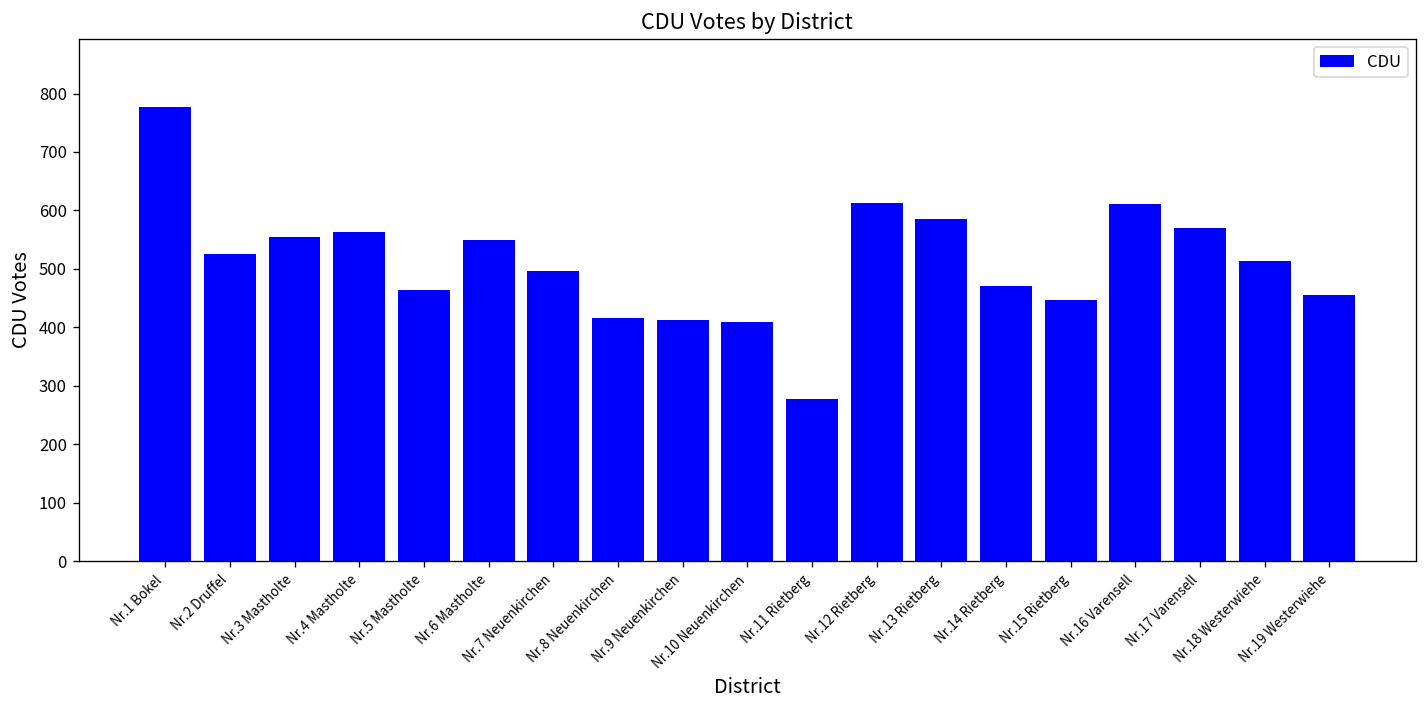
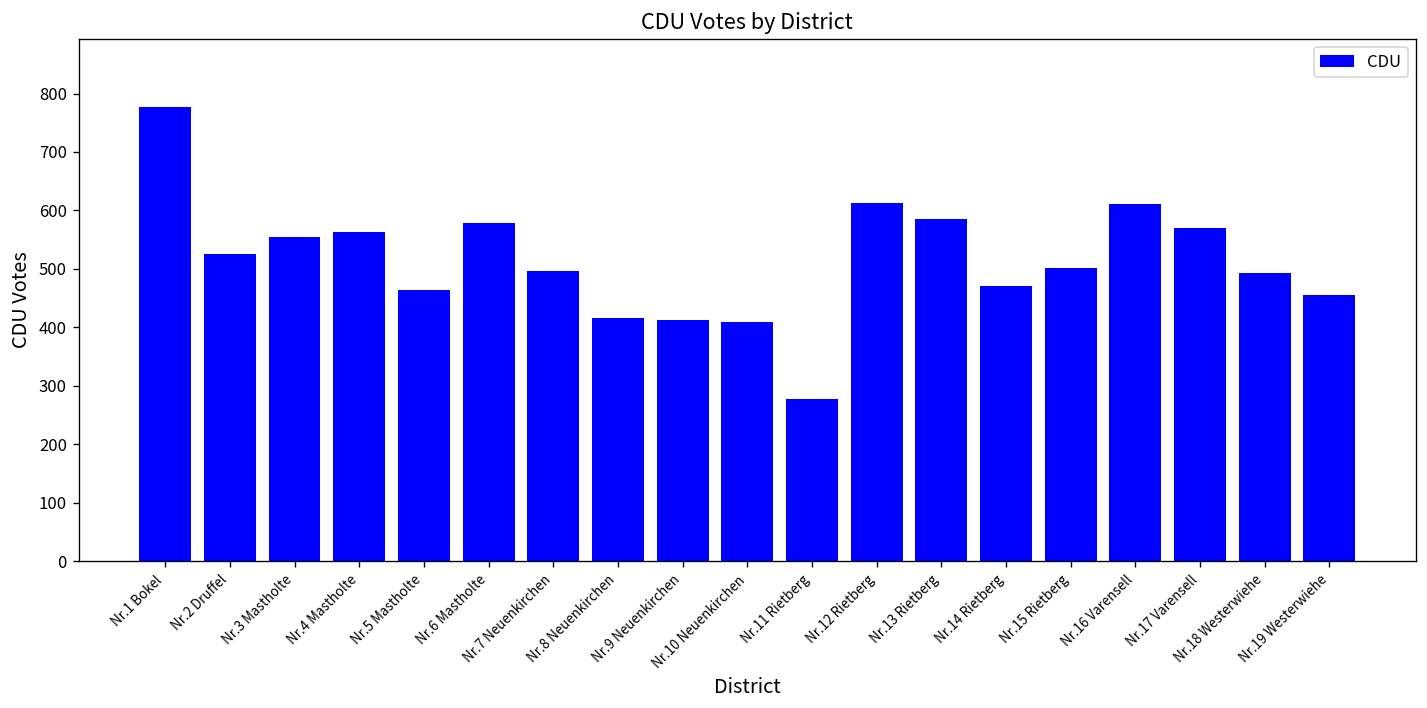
Nr.6 Mastholte: 550 -> 580
Nr.15 Rietberg: 450 -> 500
Nr.18 Westerwiehe: 510 -> 490
